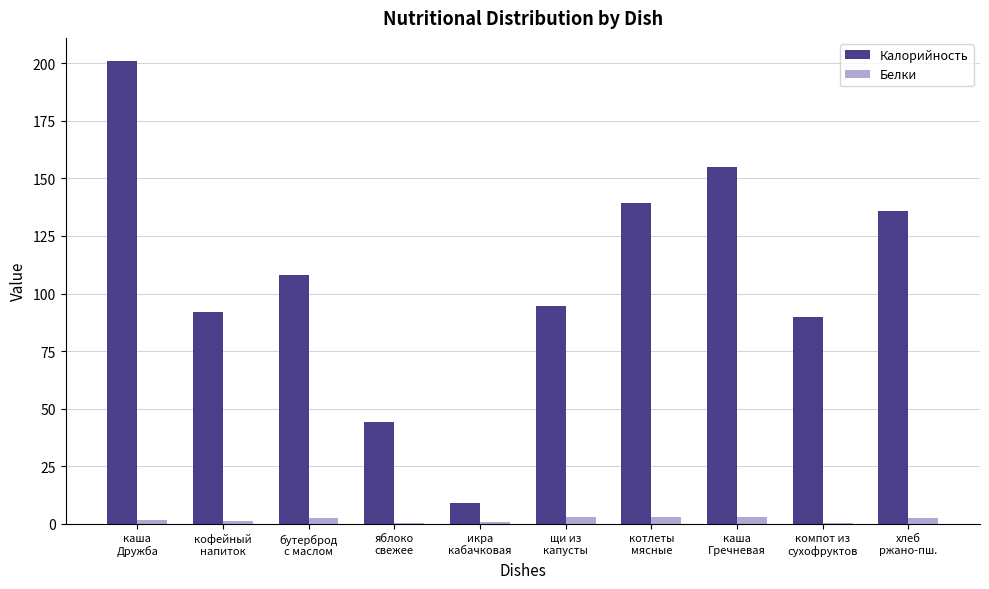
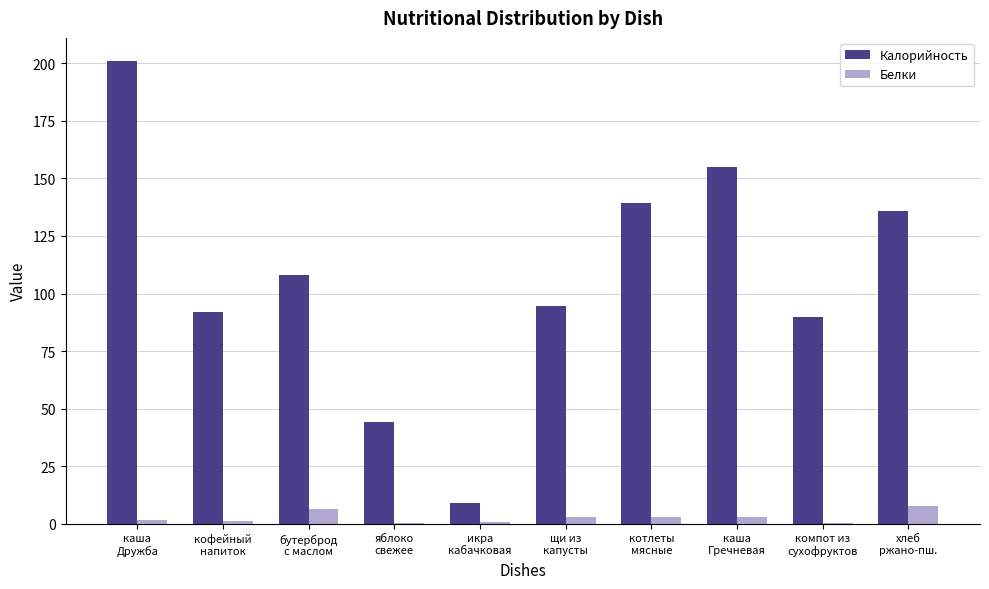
Белки, бутерброд с маслом: 2 -> 7
Белки, хлеб ржано-пш.: 2 -> 8
